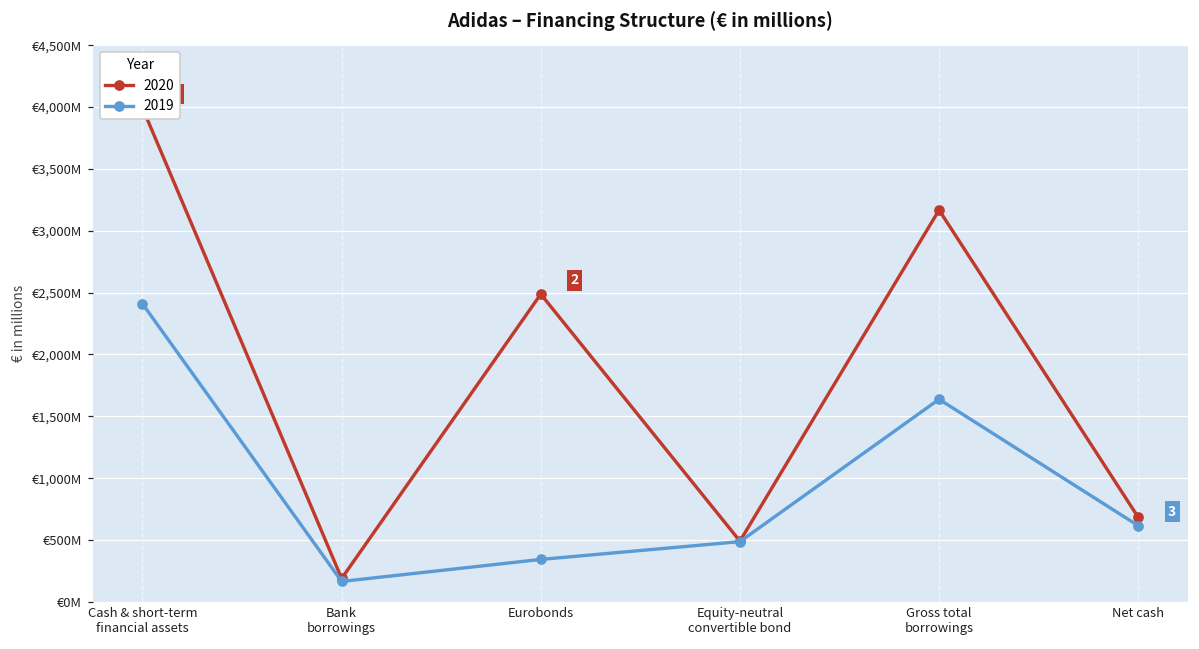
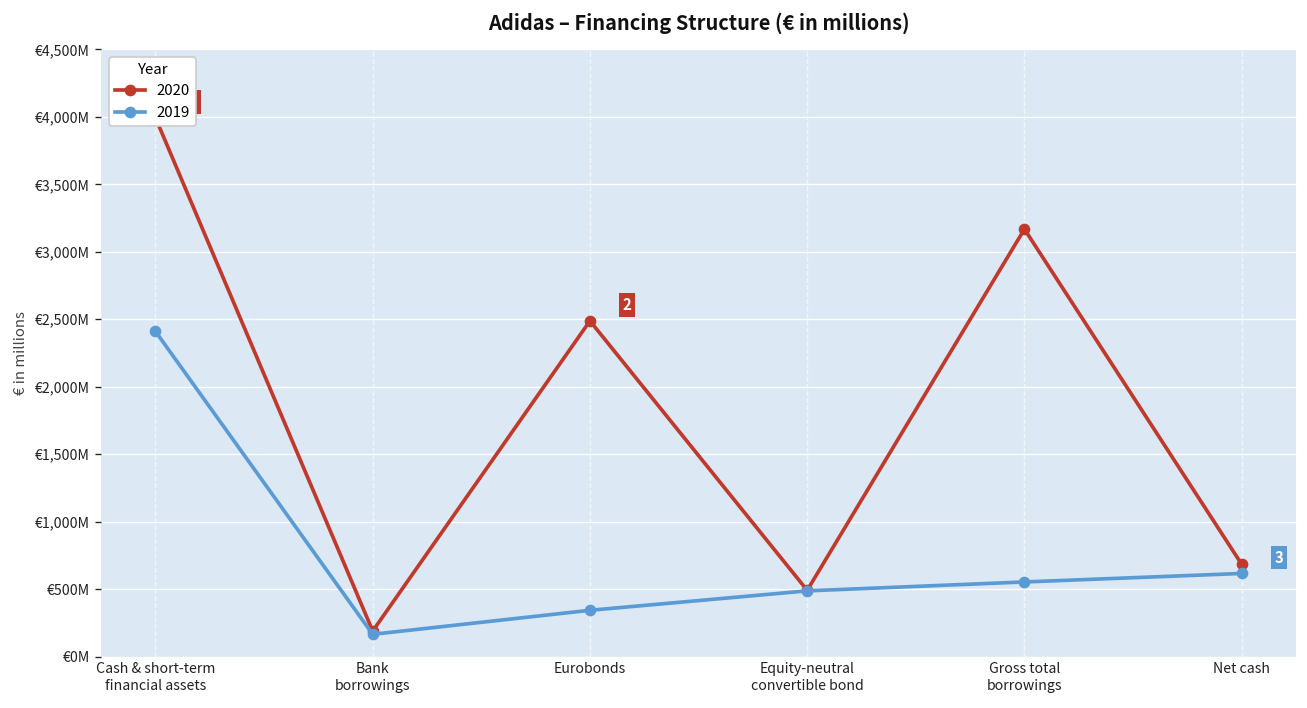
2019, Gross total borrowings: €1,640,000,000 -> €550,000,000
